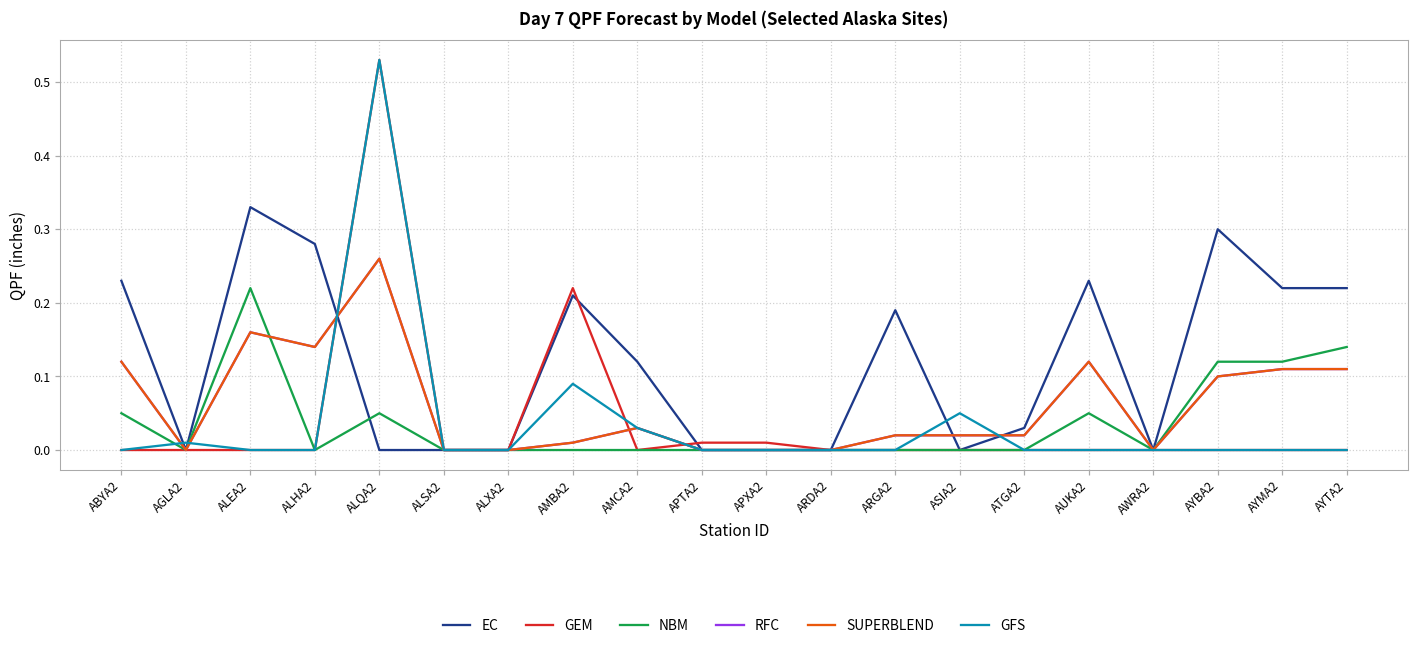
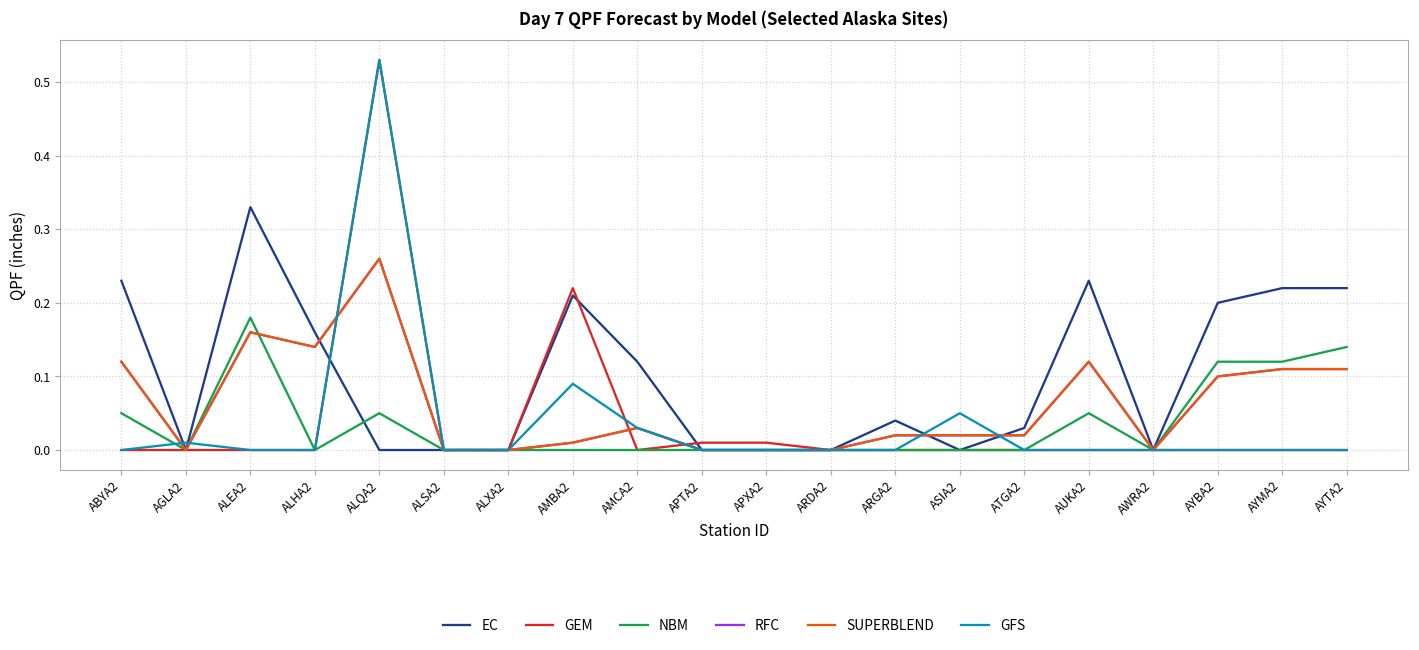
NBM, ALEA2: 0.22 -> 0.18
EC, ALHA2: 0.28 -> 0.16
EC, ARGA2: 0.19 -> 0.04
EC, AYBA2: 0.3 -> 0.2
